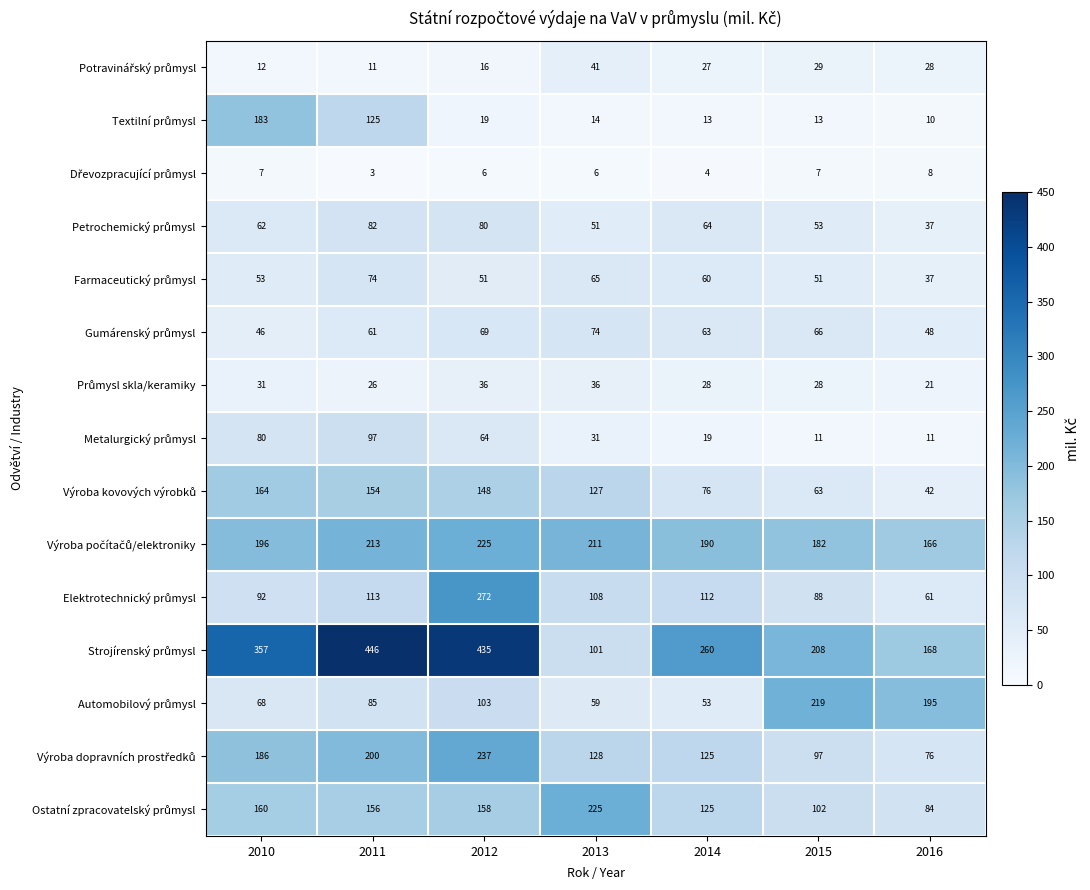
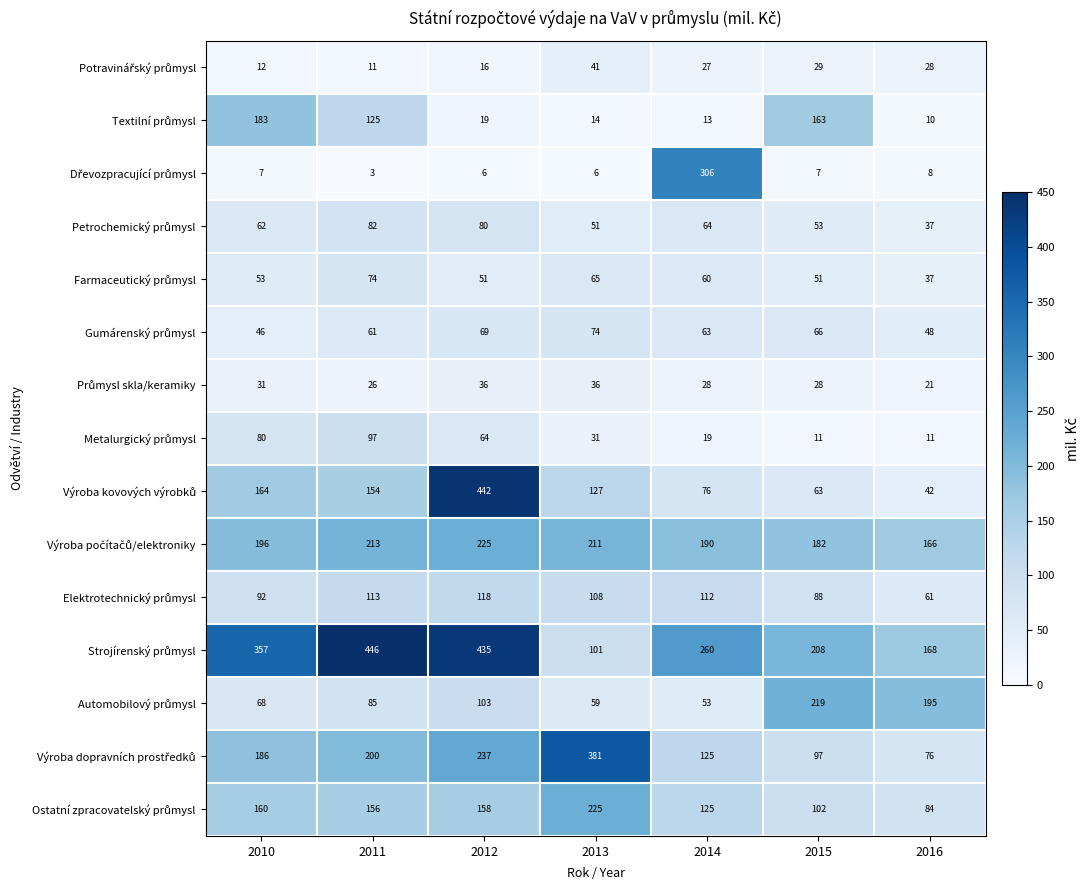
Textilní průmysl, 2015: 13 -> 163
Dřevozpracující průmysl, 2014: 4 -> 306
Výroba kovových výrobků, 2012: 148 -> 442
Elektrotechnický průmysl, 2012: 272 -> 118
Výroba dopravních prostředků, 2013: 128 -> 381
